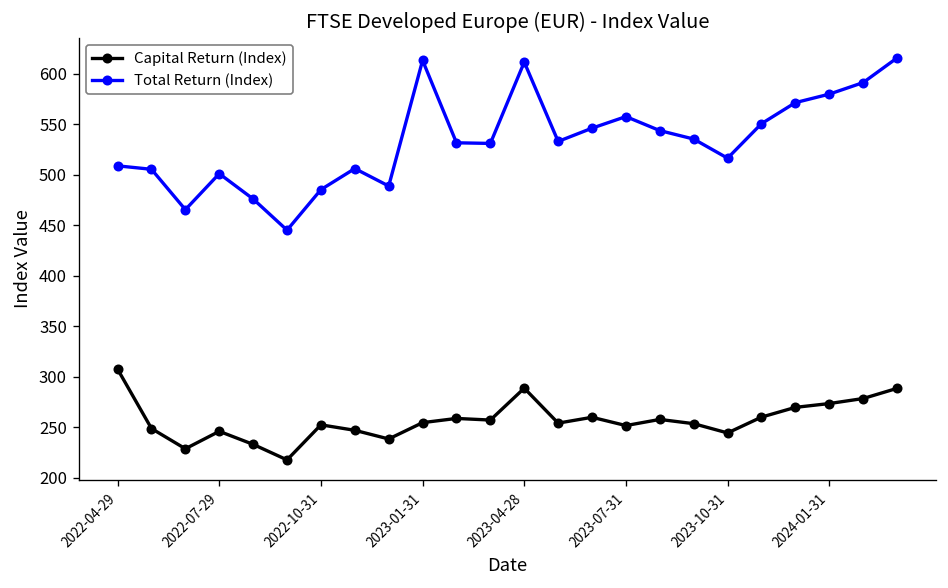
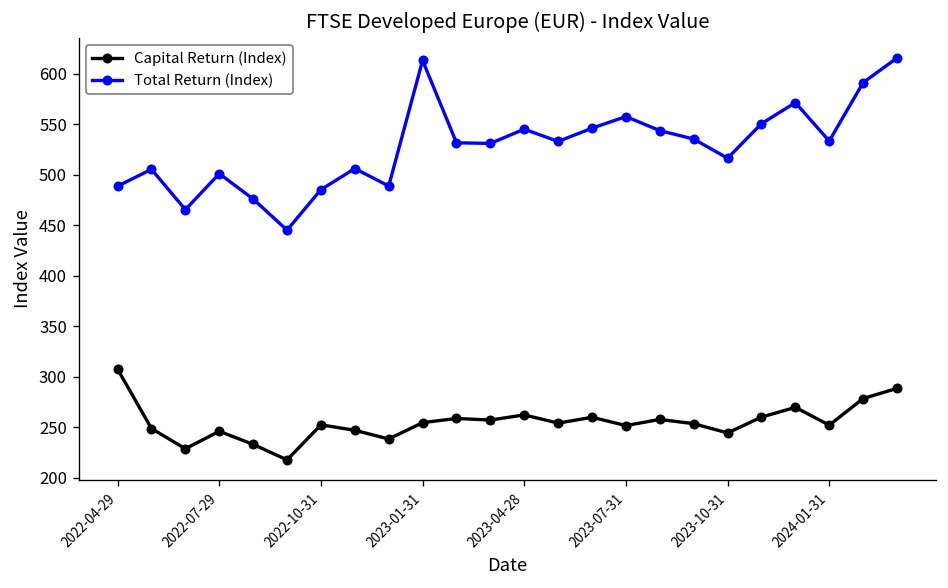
Total Return (Index), 2022-04-29: 510 -> 490
Capital Return (Index), 2023-04-28: 290 -> 260
Total Return (Index), 2023-04-28: 610 -> 550
Capital Return (Index), 2024-01-31: 270 -> 250
Total Return (Index), 2024-01-31: 580 -> 530
